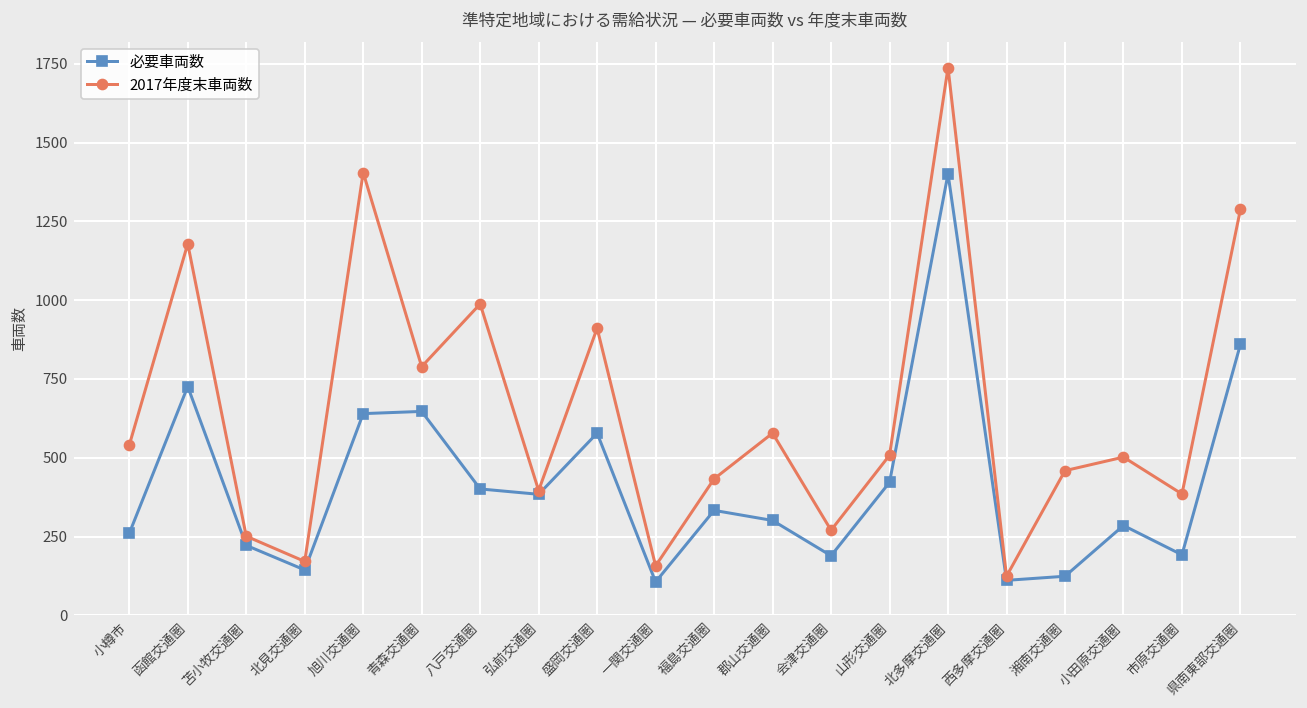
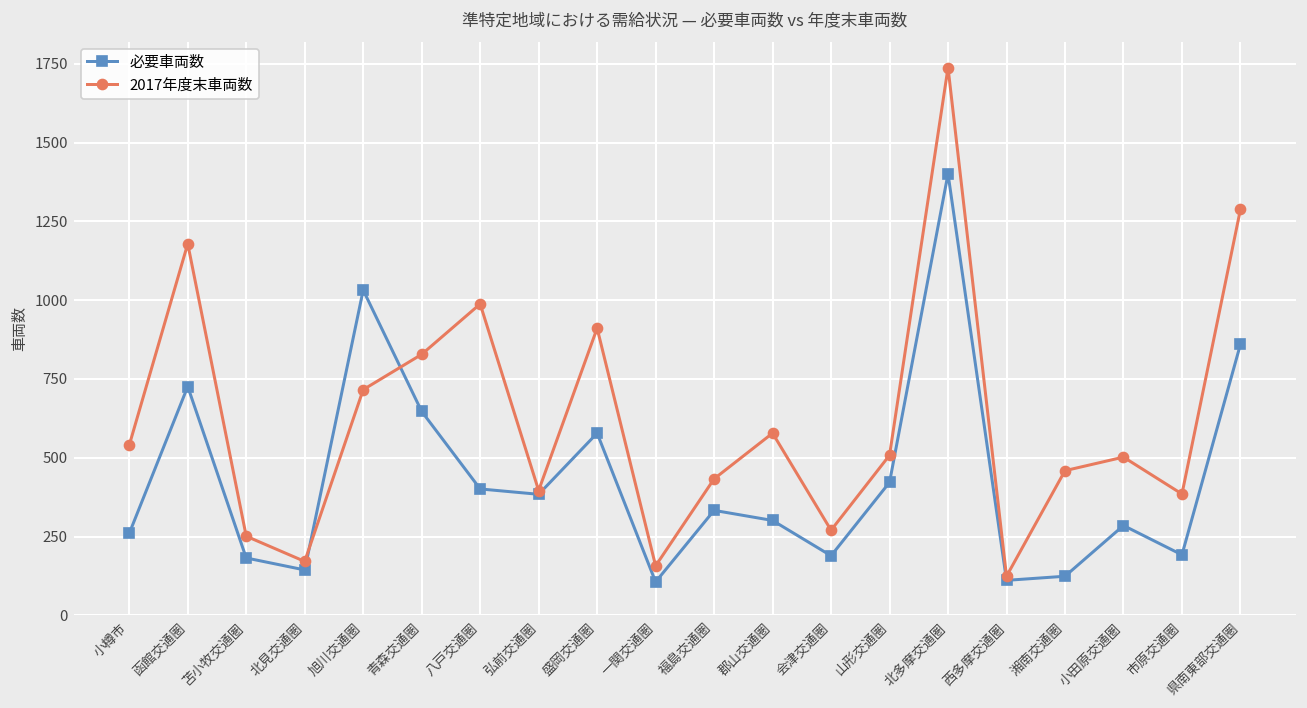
必要車両数, 苫小牧交通圏: 220 -> 180
必要車両数, 旭川交通圏: 640 -> 1030
2017年度末車両数, 旭川交通圏: 1410 -> 720
2017年度末車両数, 青森交通圏: 790 -> 830
